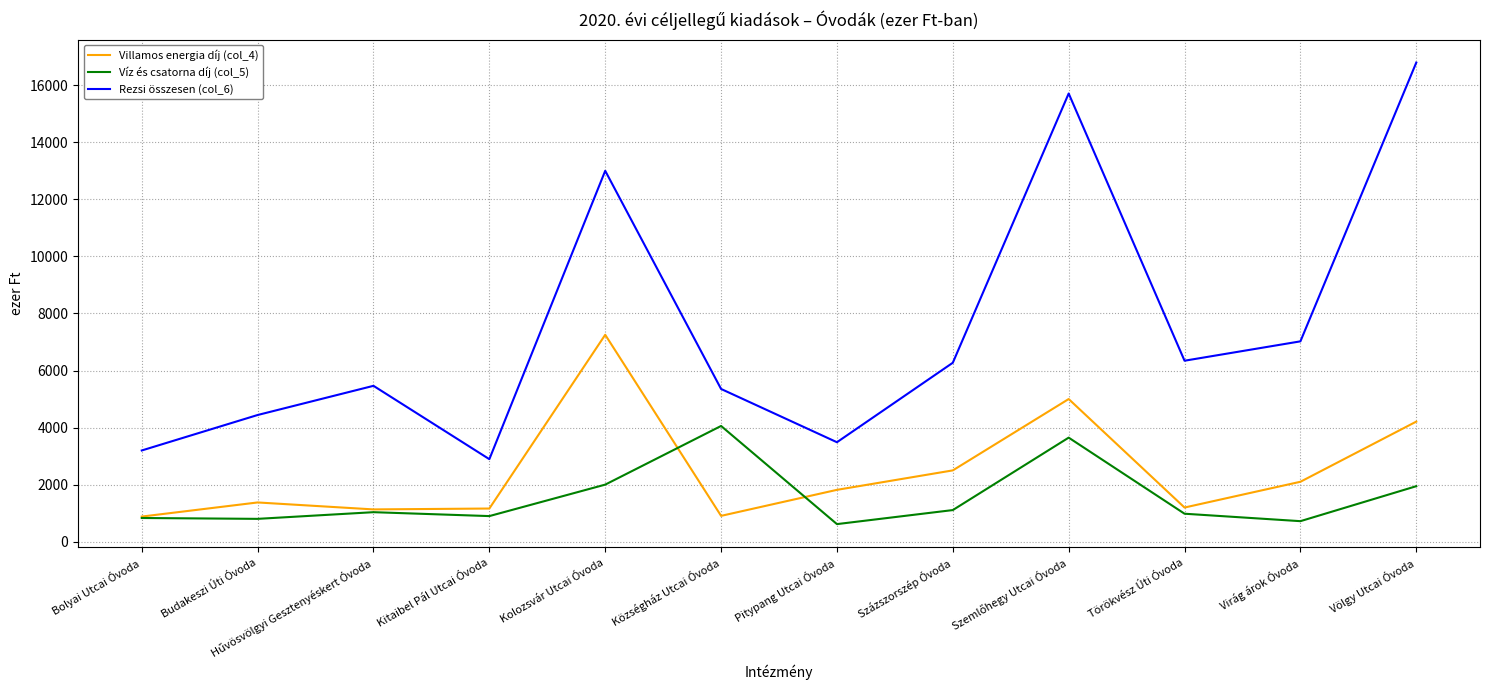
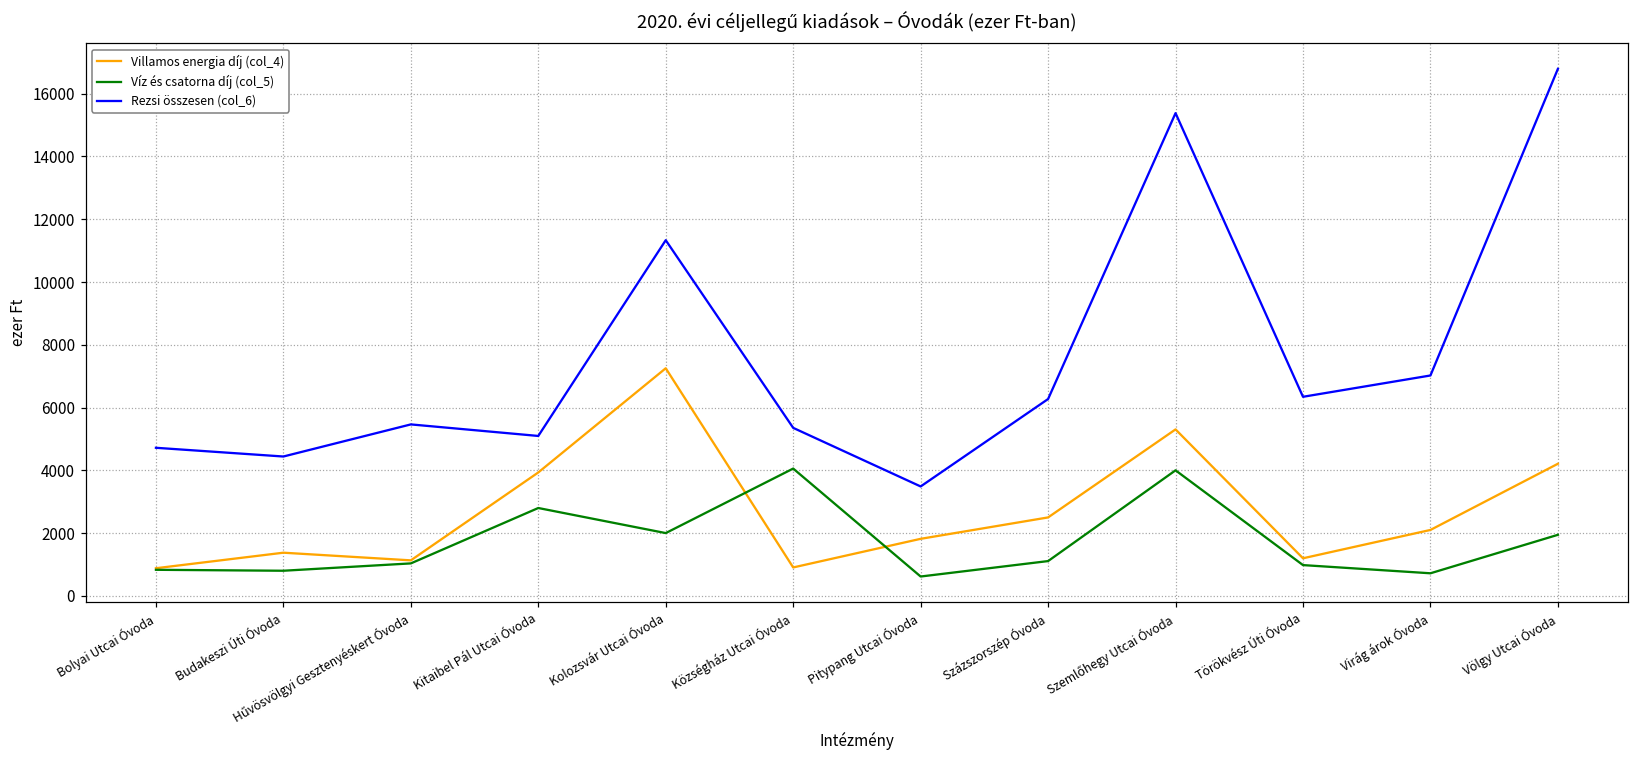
Rezsi összesen (col_6), Bolyai Utcai Óvoda: 3200 -> 4700
Villamos energia díj (col_4), Kitaibel Pál Utcai Óvoda: 1200 -> 3900
Víz és csatorna díj (col_5), Kitaibel Pál Utcai Óvoda: 900 -> 2800
Rezsi összesen (col_6), Kitaibel Pál Utcai Óvoda: 2900 -> 5100
Rezsi összesen (col_6), Kolozsvár Utcai Óvoda: 13000 -> 11300
Villamos energia díj (col_4), Szemlőhegy Utcai Óvoda: 5000 -> 5300
Víz és csatorna díj (col_5), Szemlőhegy Utcai Óvoda: 3600 -> 4000
Rezsi összesen (col_6), Szemlőhegy Utcai Óvoda: 15700 -> 15400
